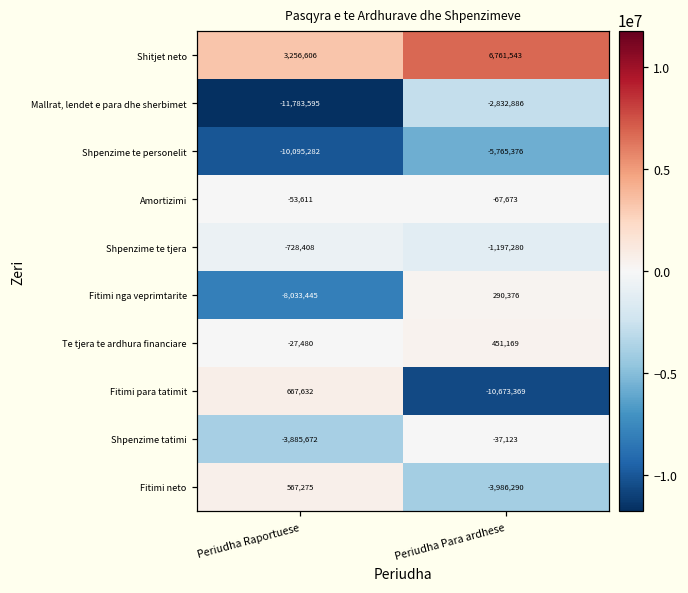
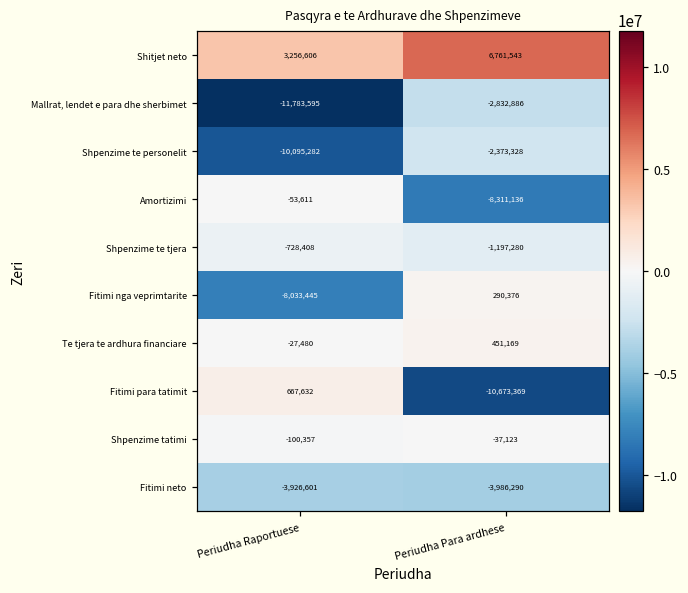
Shpenzime te personelit, Periudha Para ardhese: -5,765,376 -> -2,373,328
Amortizimi, Periudha Para ardhese: -67,673 -> -8,311,136
Shpenzime tatimi, Periudha Raportuese: -3,885,672 -> -100,357
Fitimi neto, Periudha Raportuese: 567,275 -> -3,926,601
